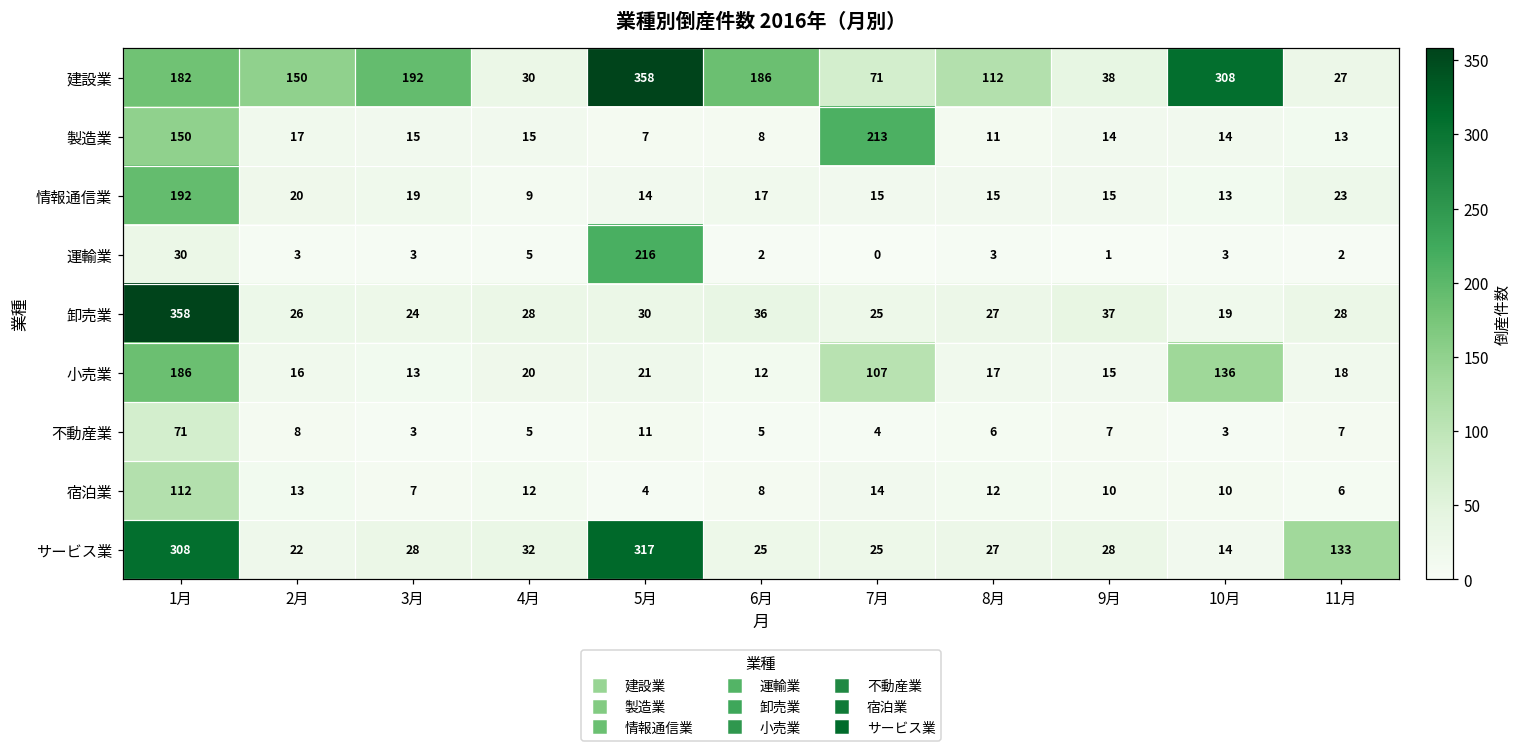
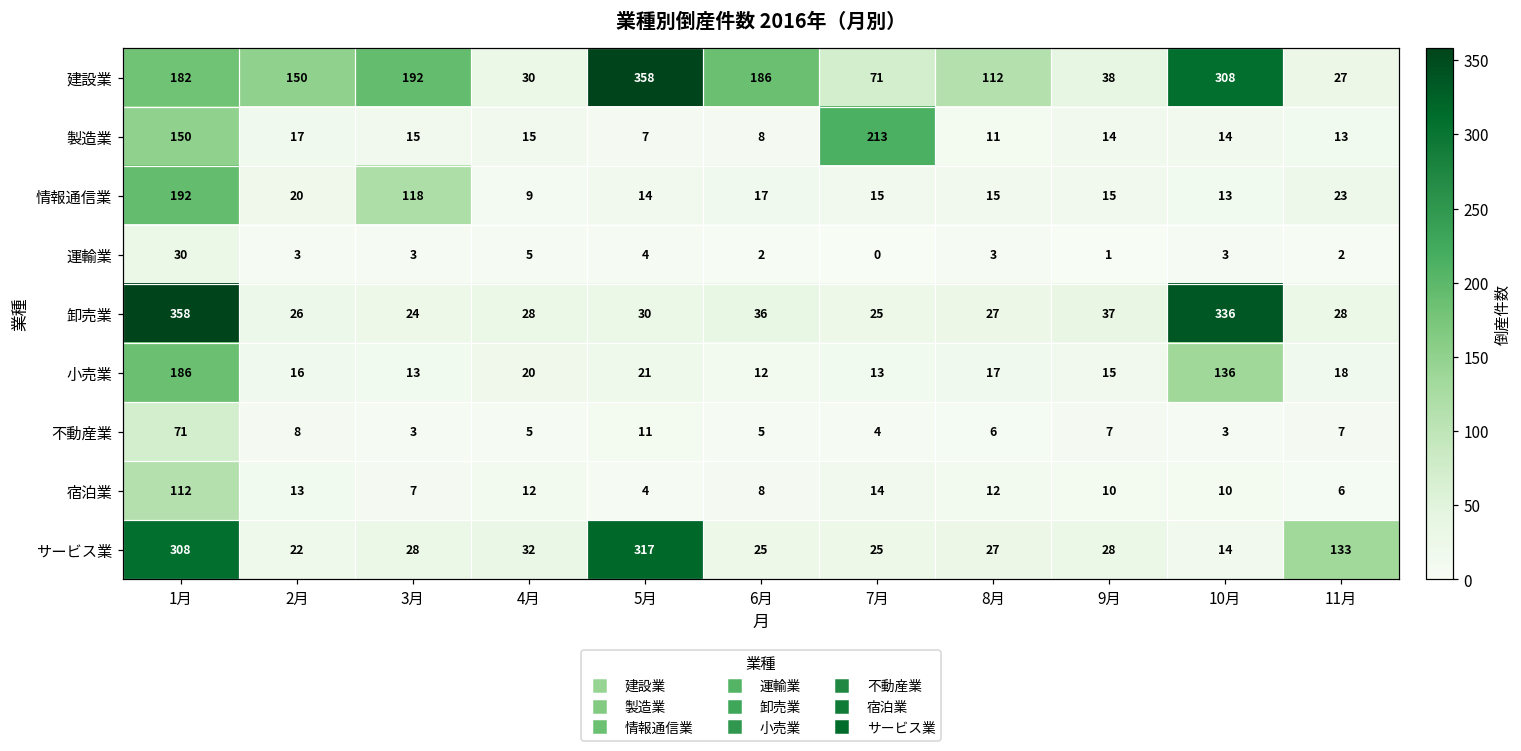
情報通信業, 3月: 19 -> 118
運輸業, 5月: 216 -> 4
卸売業, 10月: 19 -> 336
小売業, 7月: 107 -> 13
